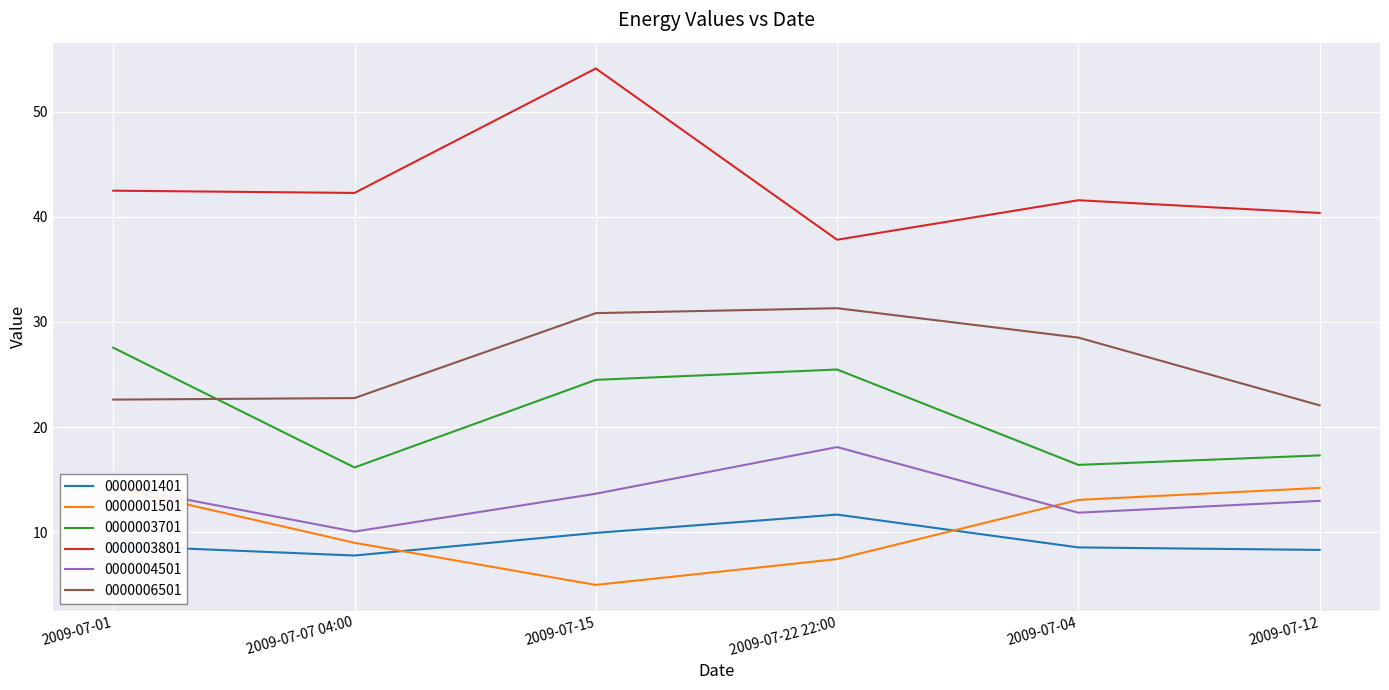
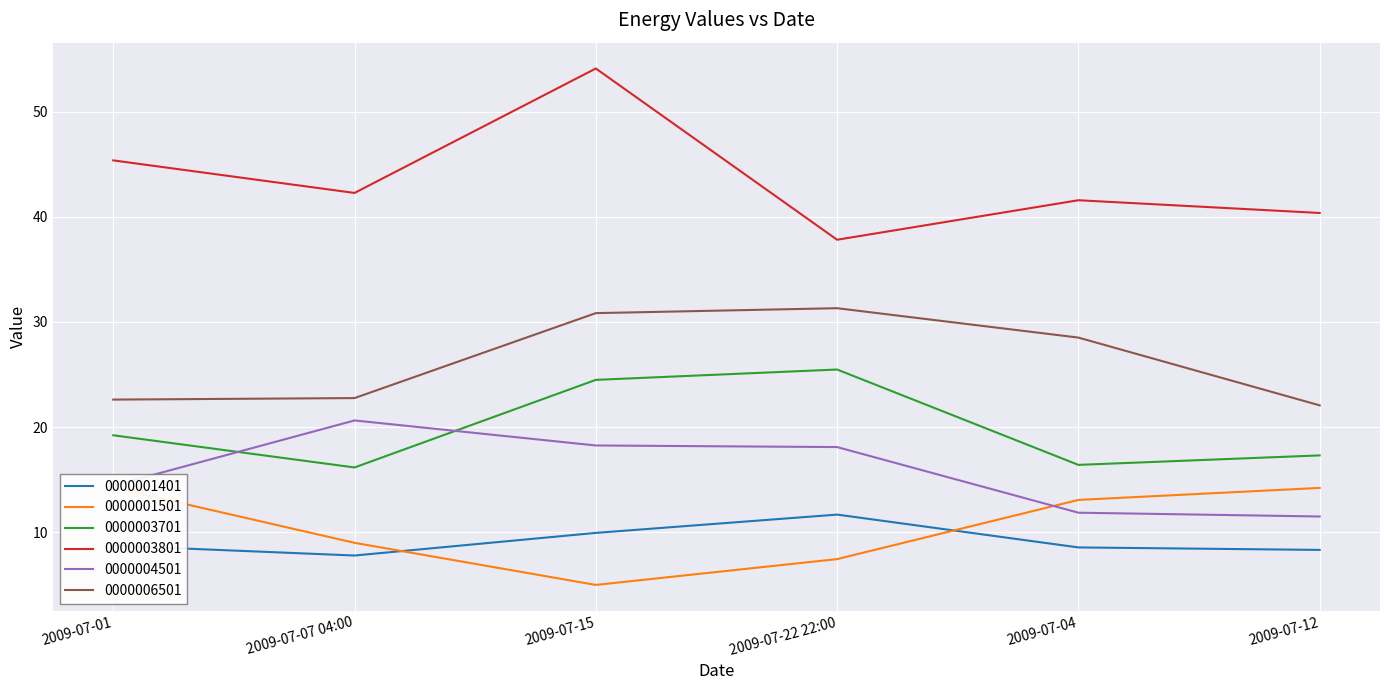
0000003701, 2009-07-01: 27.6 -> 19.2
0000003801, 2009-07-01: 42.5 -> 45.4
0000004501, 2009-07-07 04:00: 10.1 -> 20.6
0000004501, 2009-07-15: 13.7 -> 18.2
0000004501, 2009-07-12: 13.0 -> 11.5
